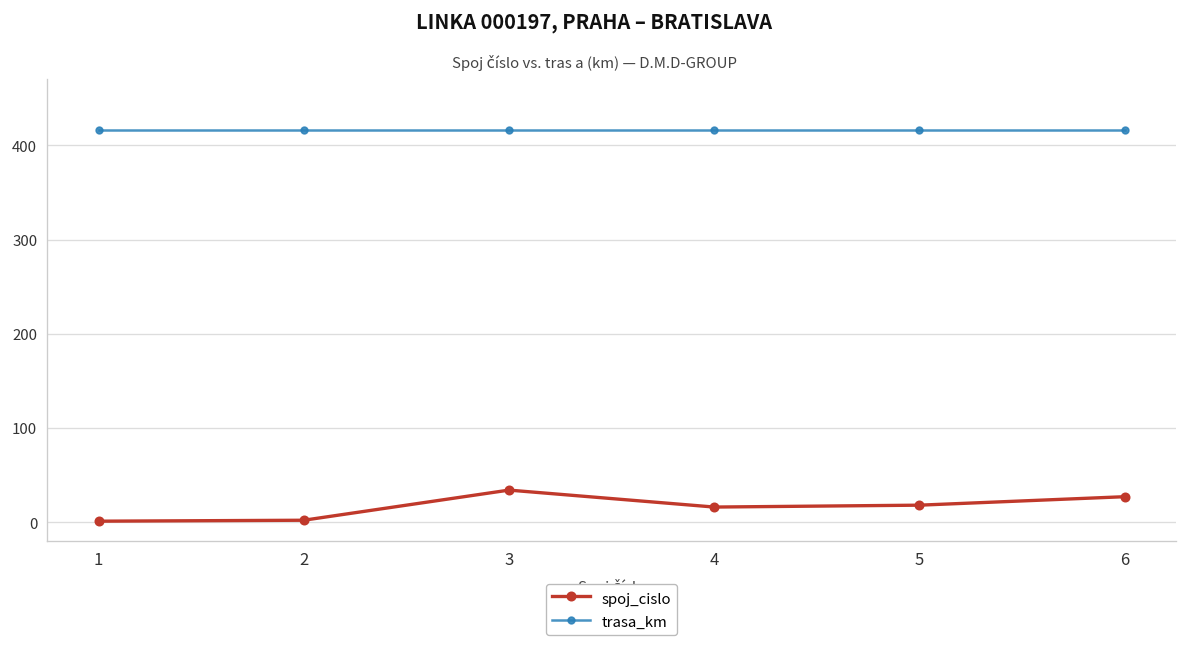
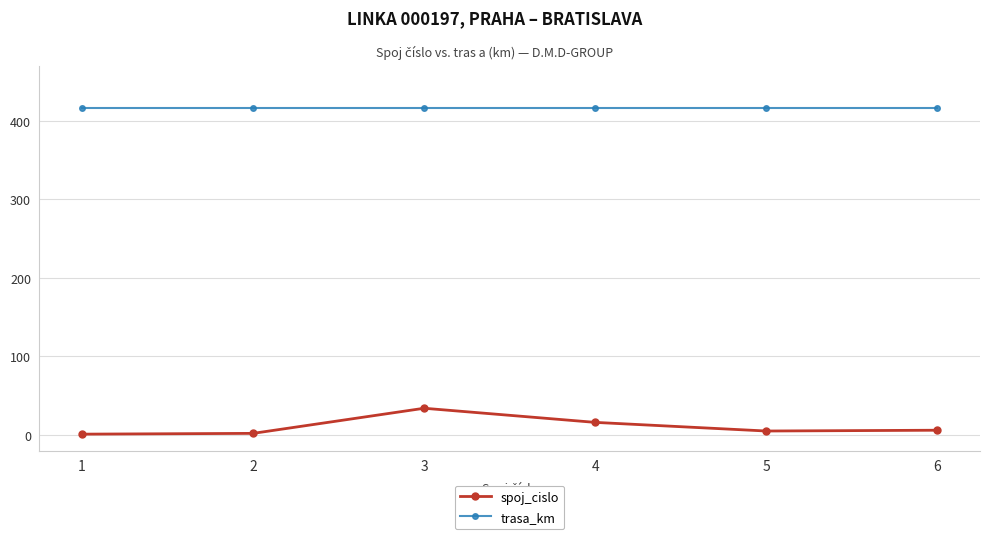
spoj_cislo, 5: 20 -> 10
spoj_cislo, 6: 30 -> 10
